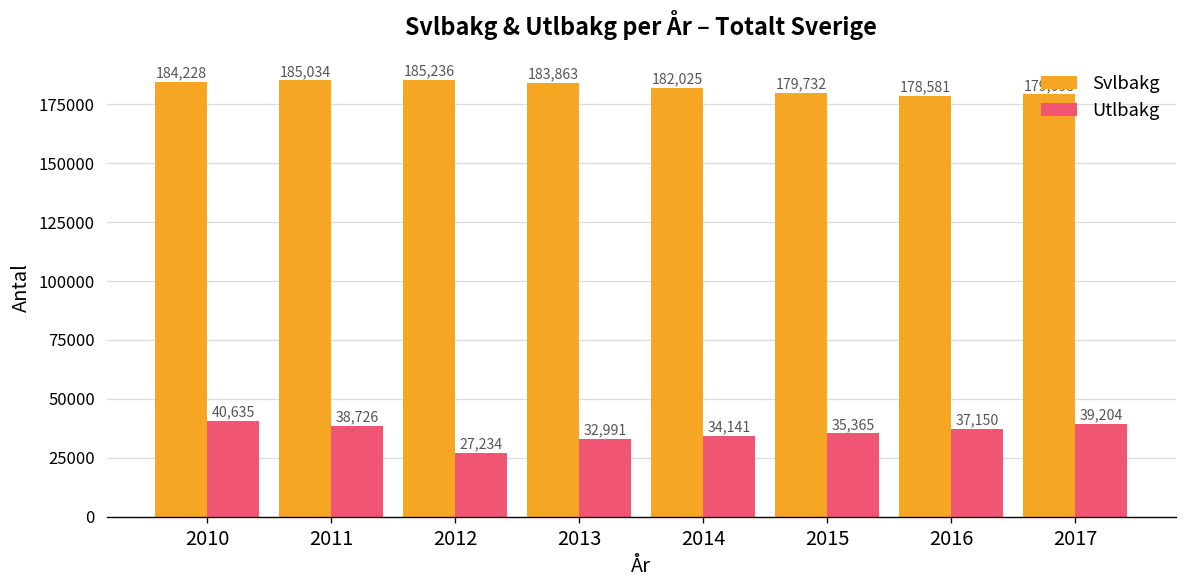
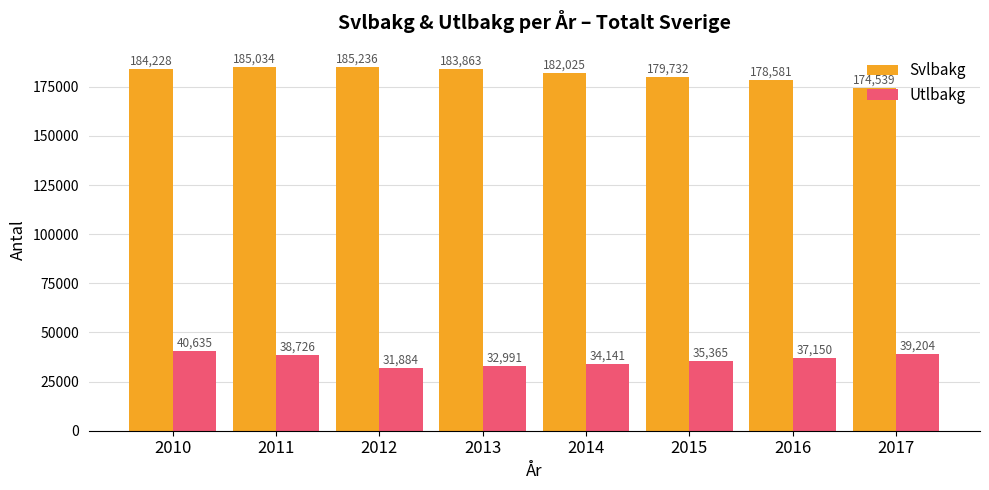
Utlbakg, 2012: 27,234 -> 31,884
Svlbakg, 2017: 179,095 -> 174,539
